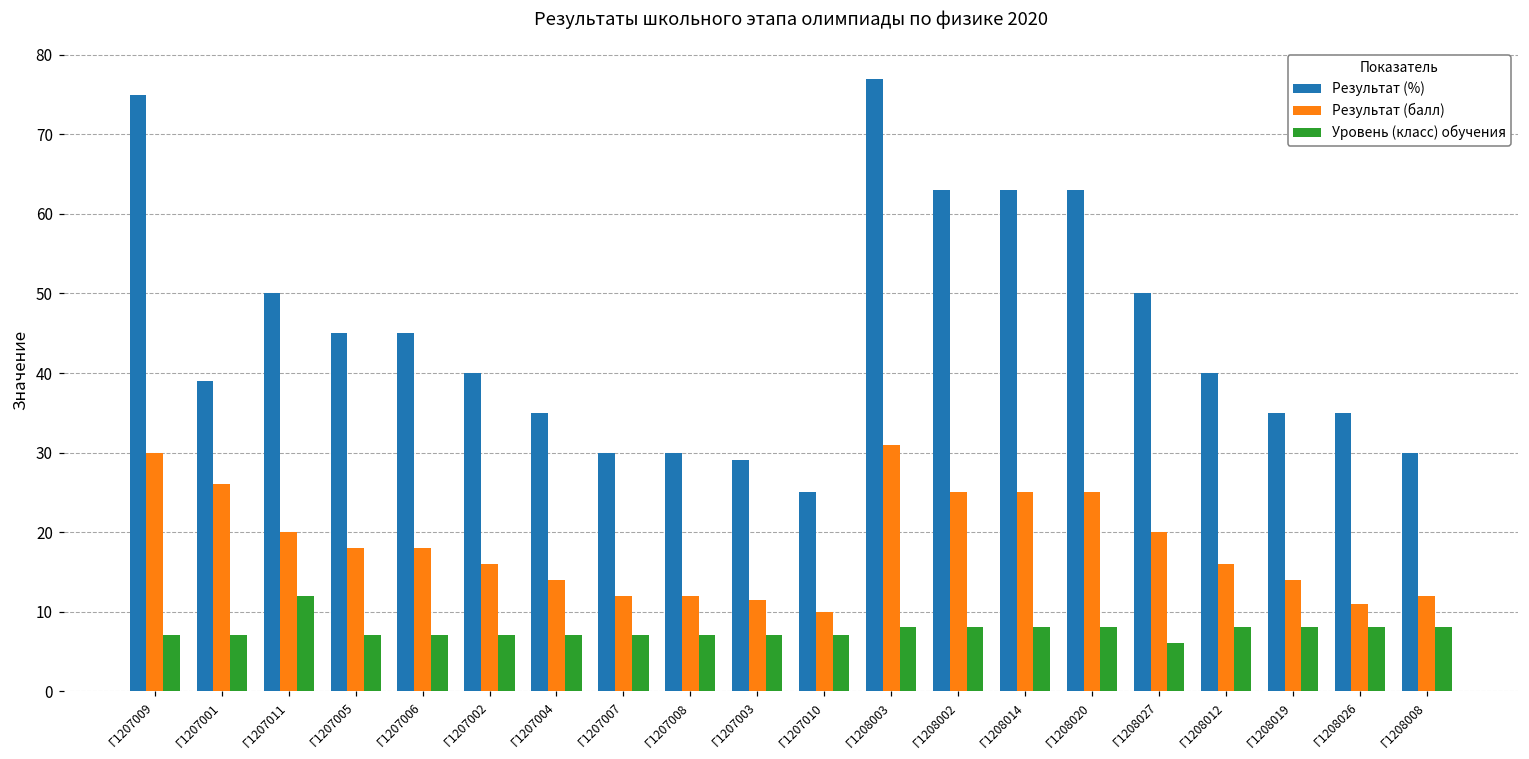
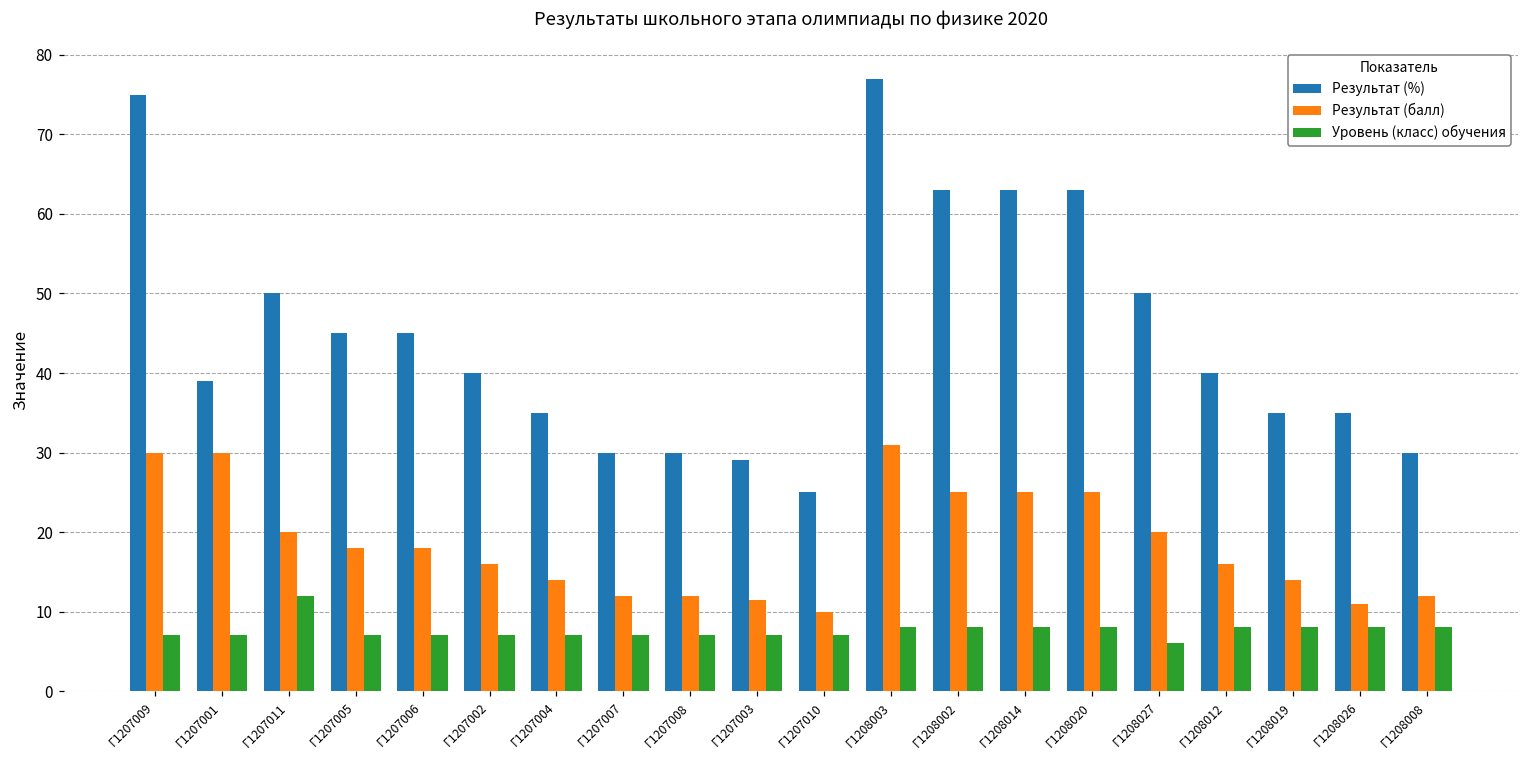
Результат (балл), Г1207001: 26 -> 30
